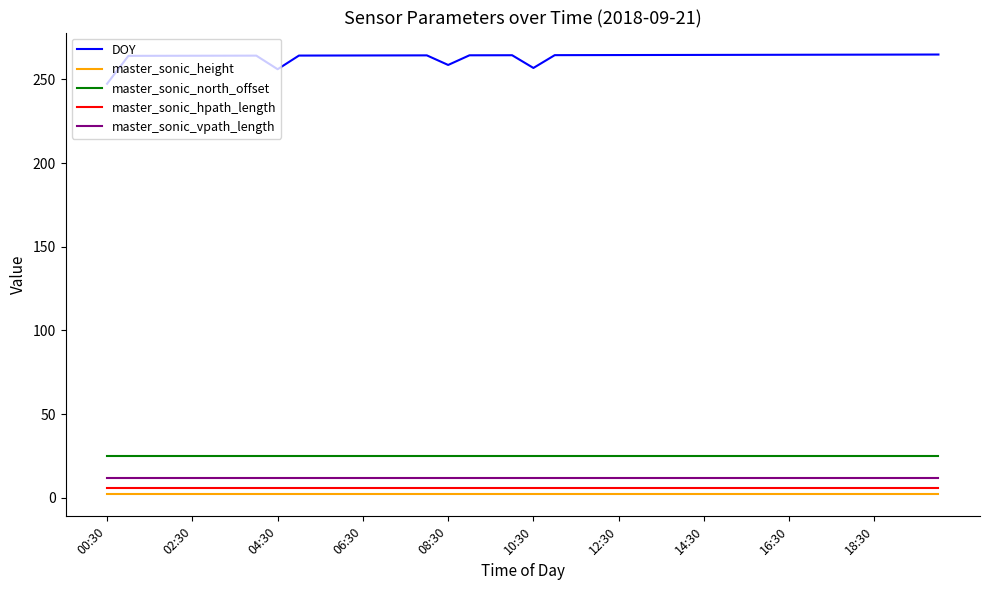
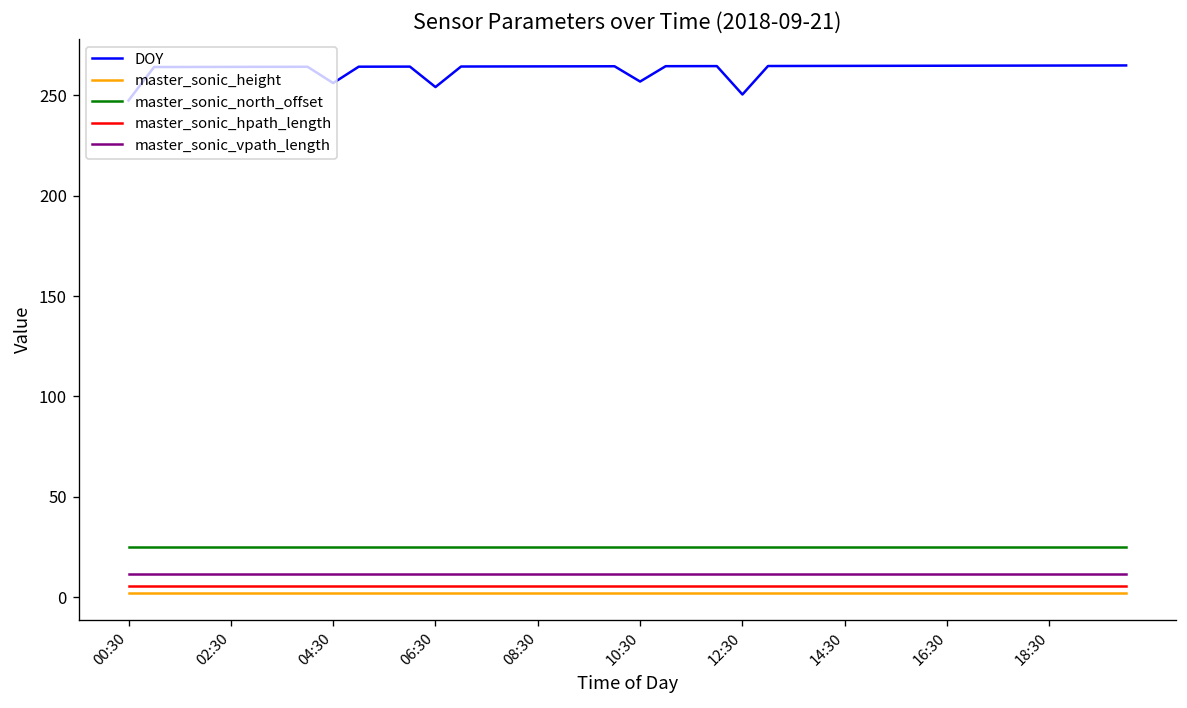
DOY, 06:30: 264 -> 254
DOY, 08:30: 259 -> 264
DOY, 12:30: 265 -> 250
